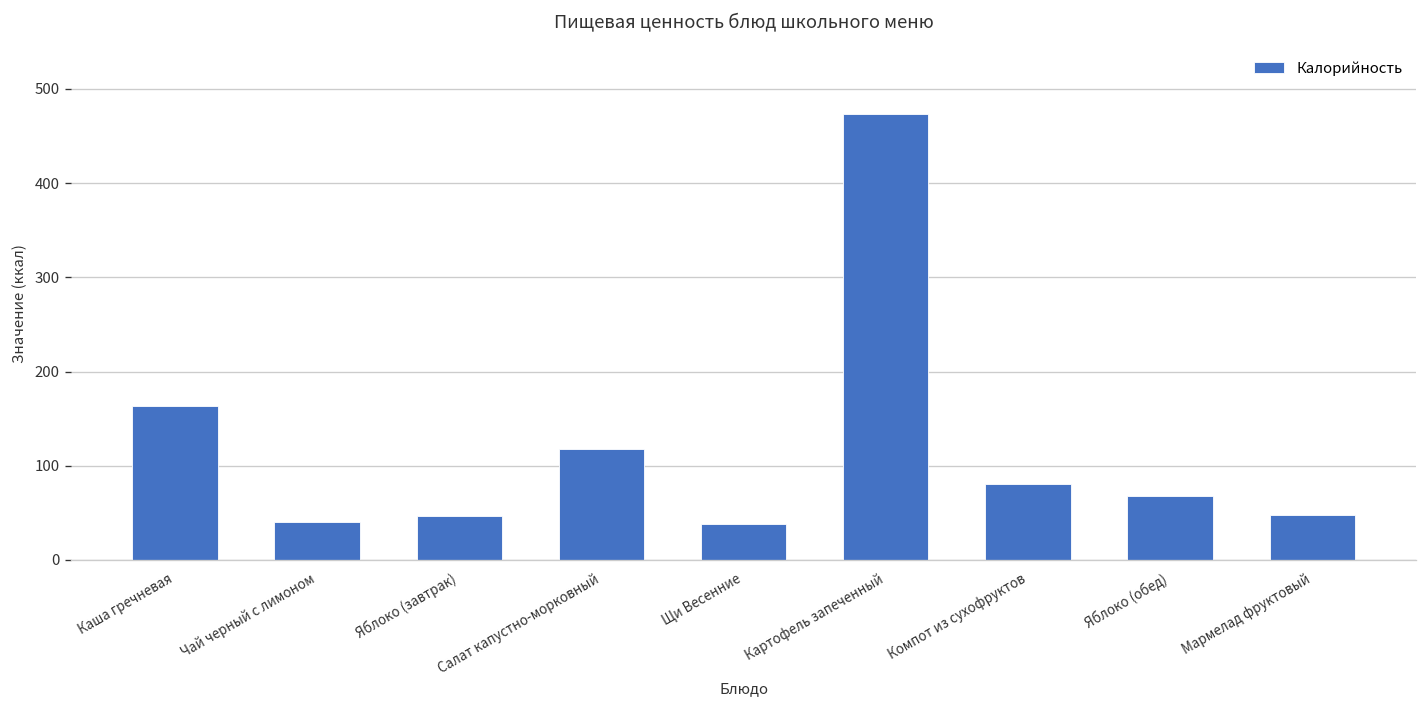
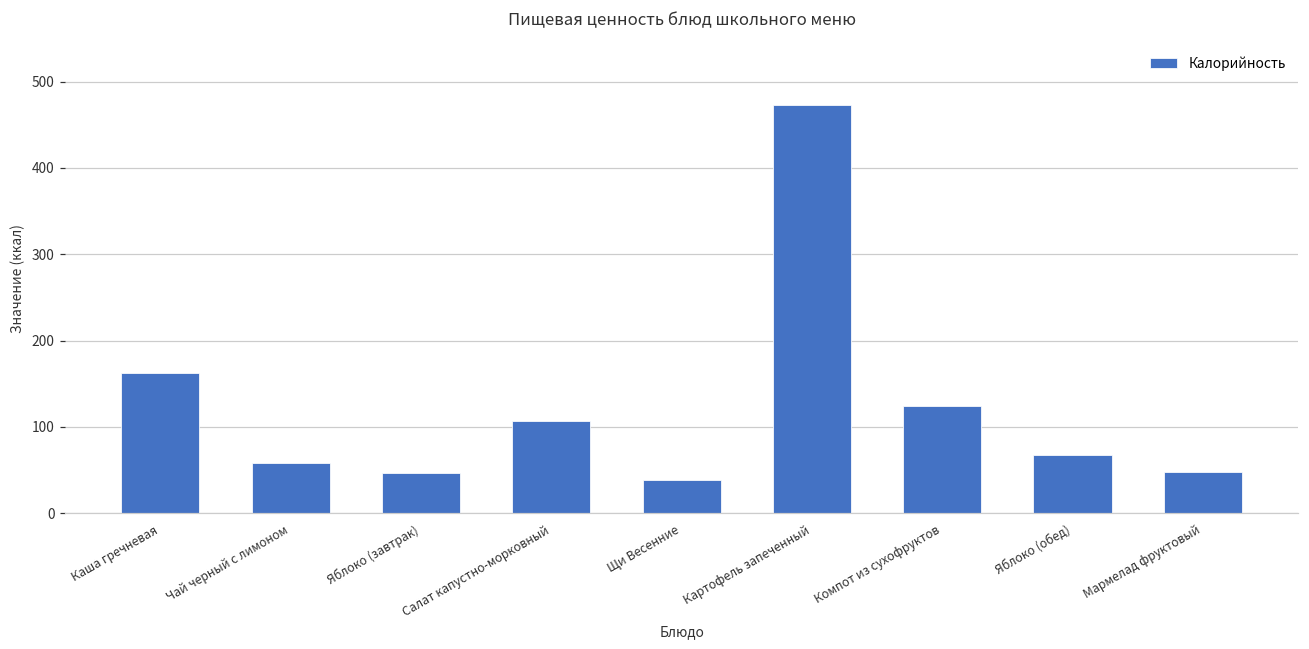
Чай черный с лимоном: 40 -> 60
Салат капустно-морковный: 120 -> 110
Компот из сухофруктов: 80 -> 120
